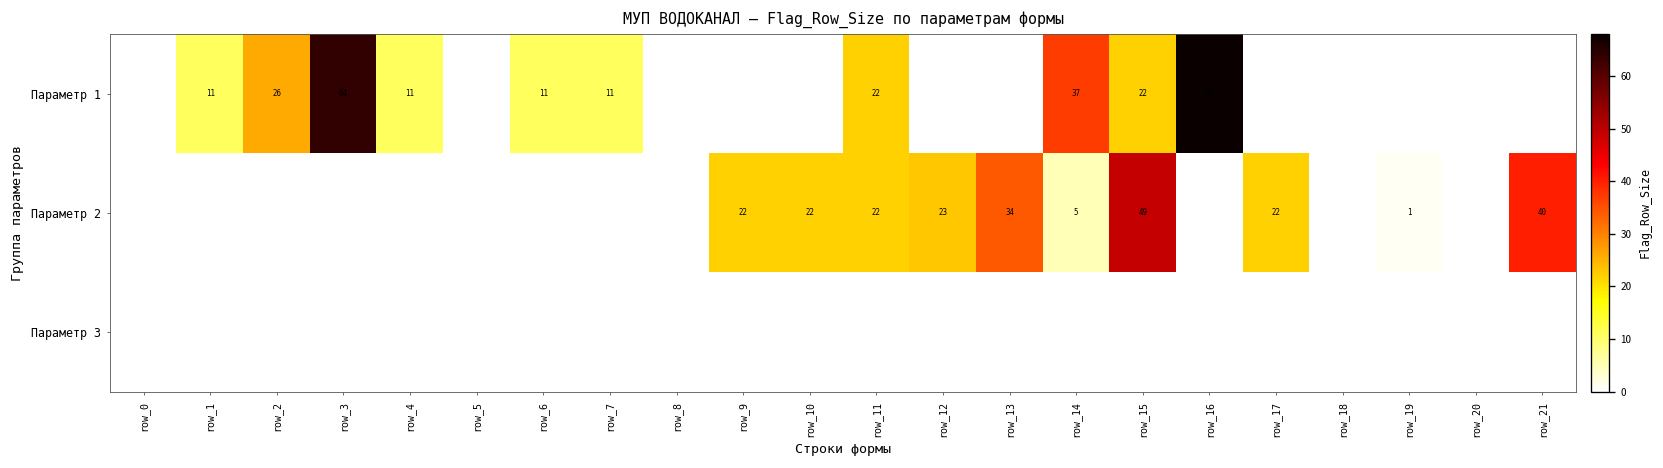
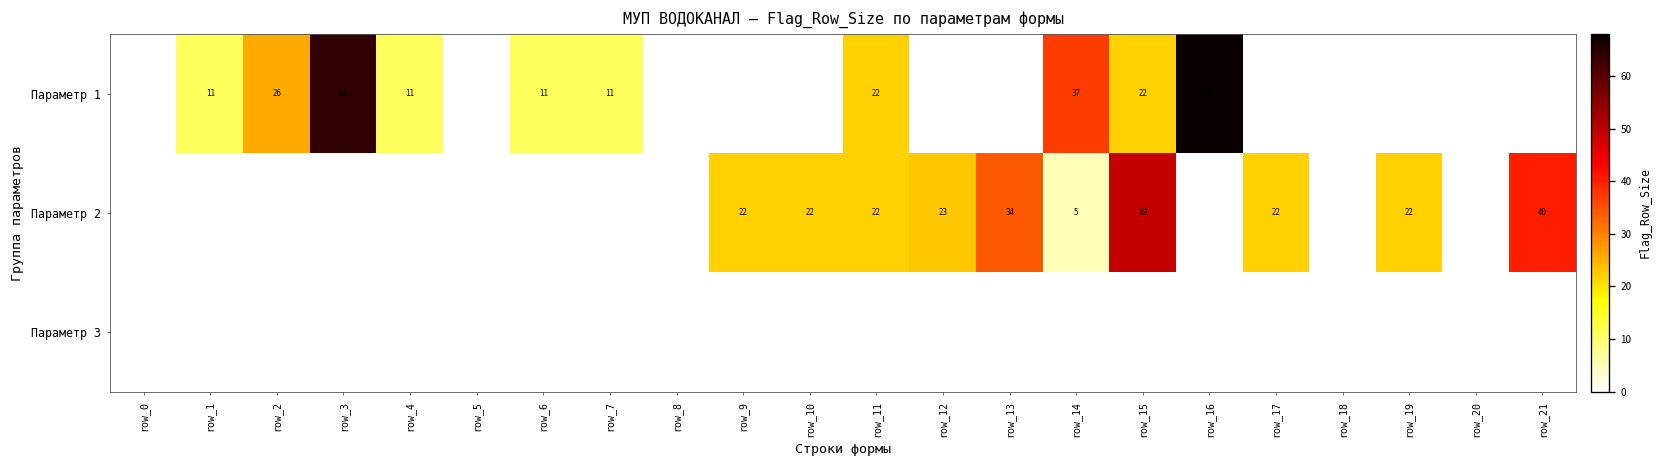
Параметр 2, row_19: 1 -> 22
